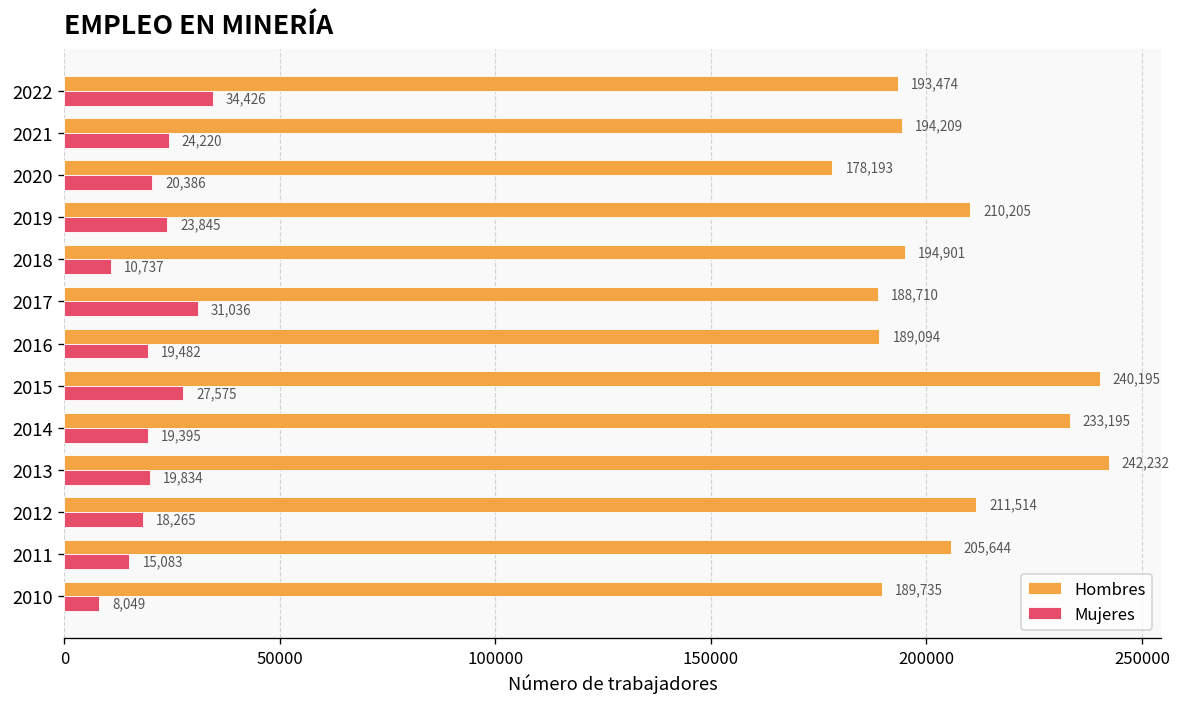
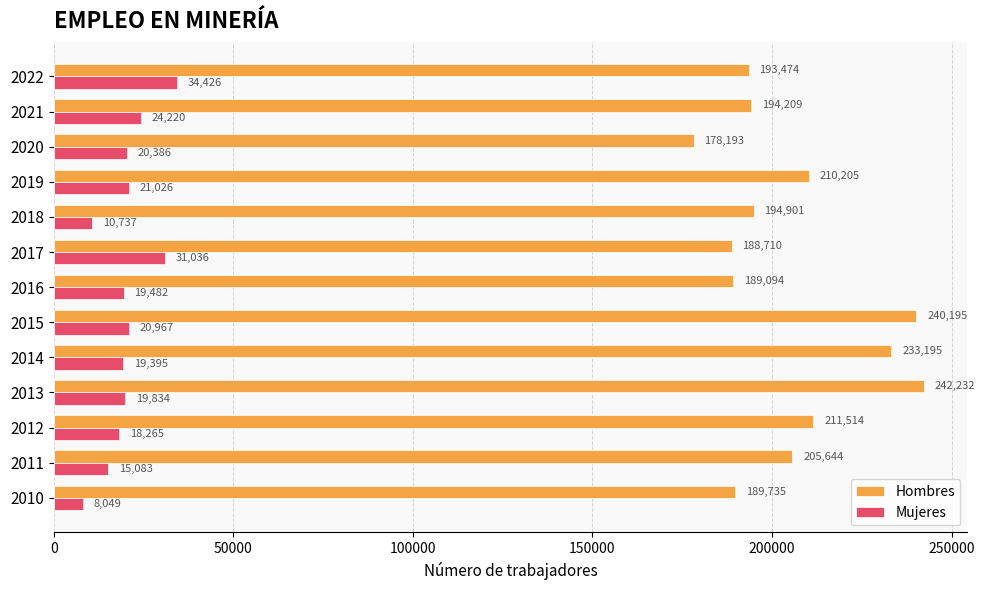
Mujeres, 2019: 23,845 -> 21,026
Mujeres, 2015: 27,575 -> 20,967
